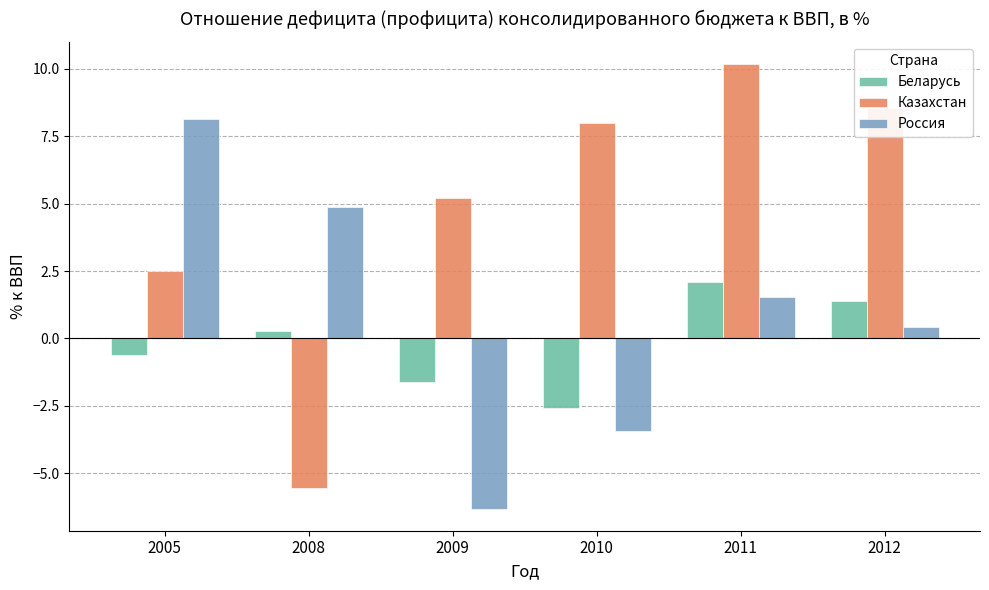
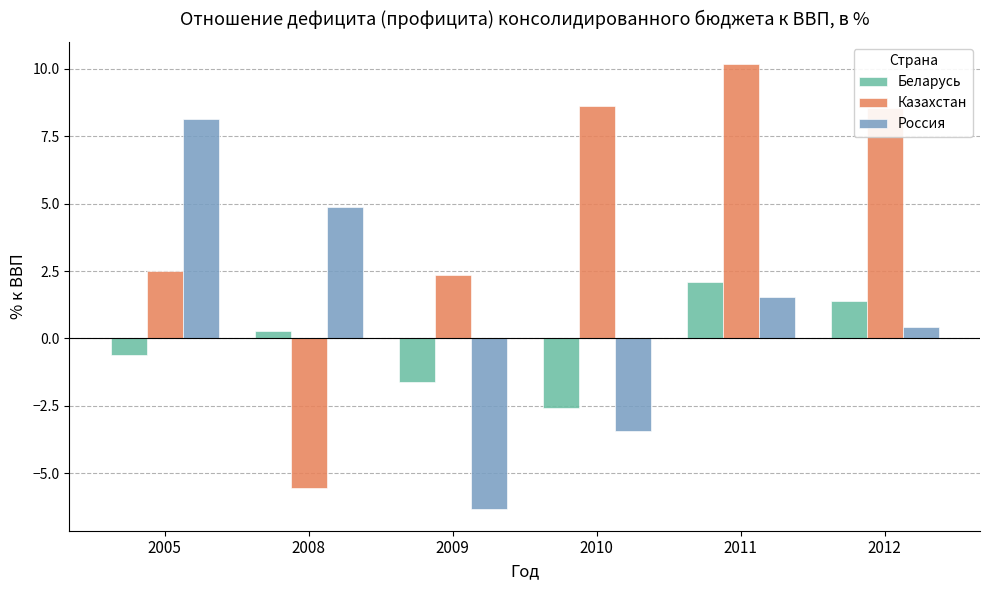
Казахстан, 2009: 5.2 -> 2.4
Казахстан, 2010: 8.0 -> 8.6
